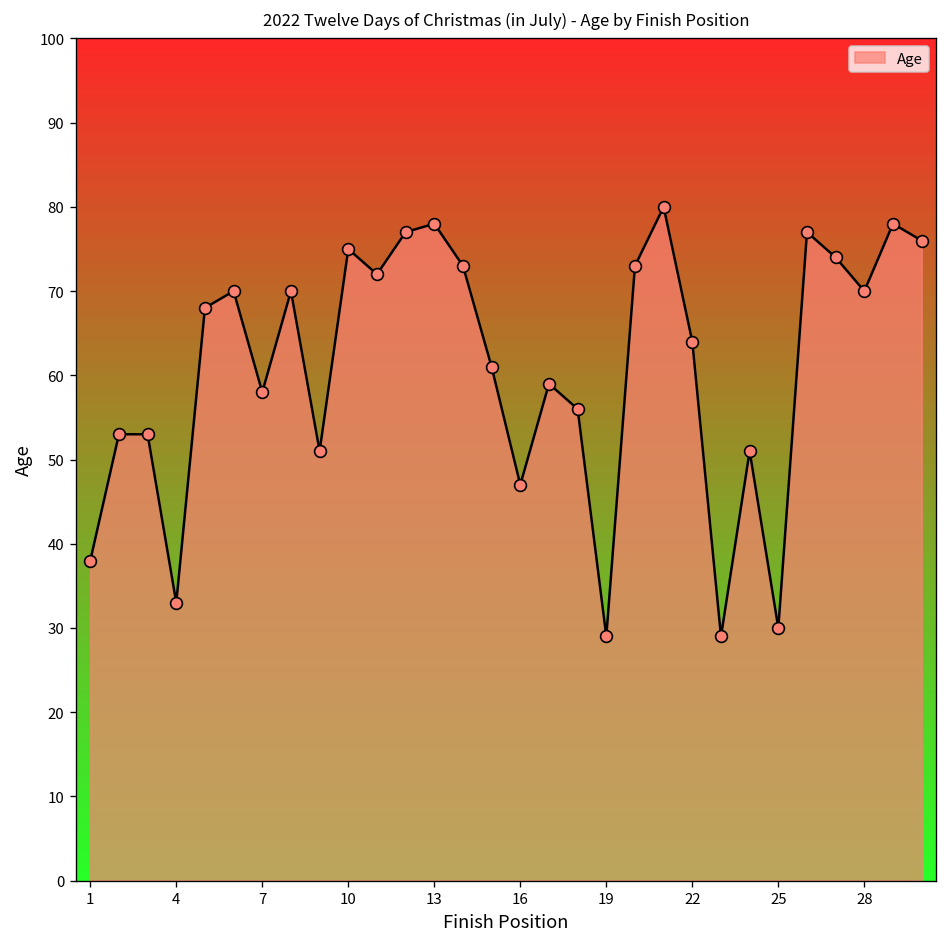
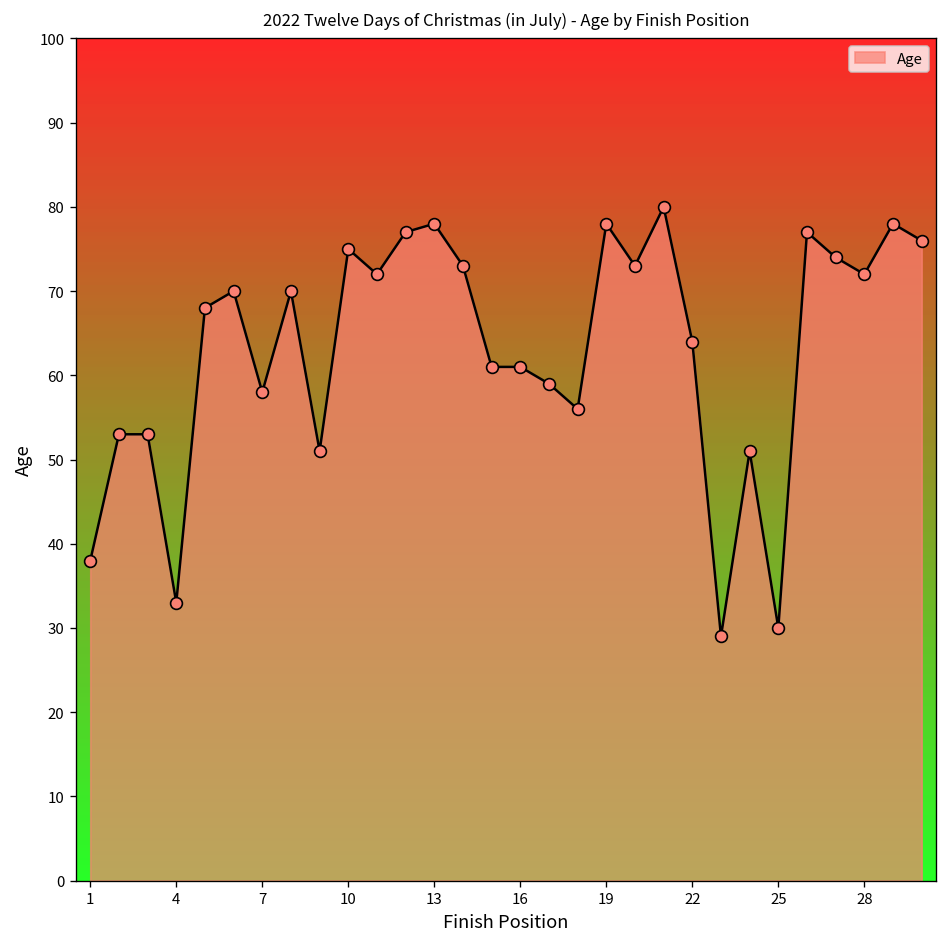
16: 47 -> 61
19: 29 -> 78
28: 70 -> 72
